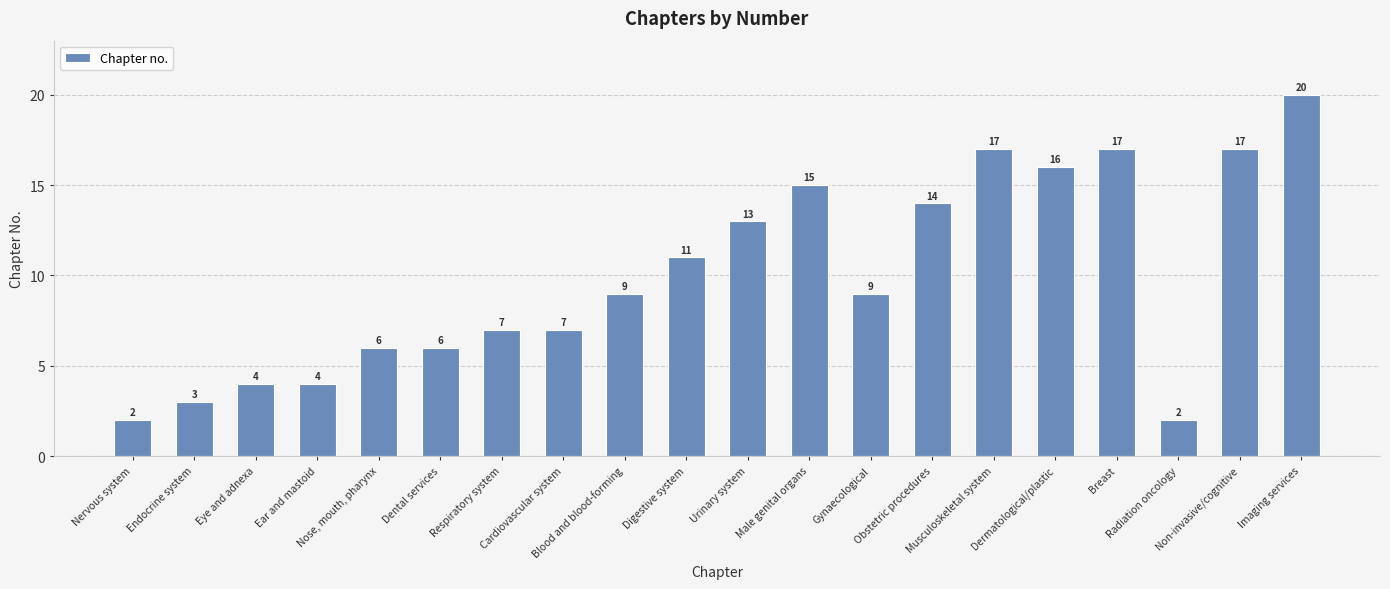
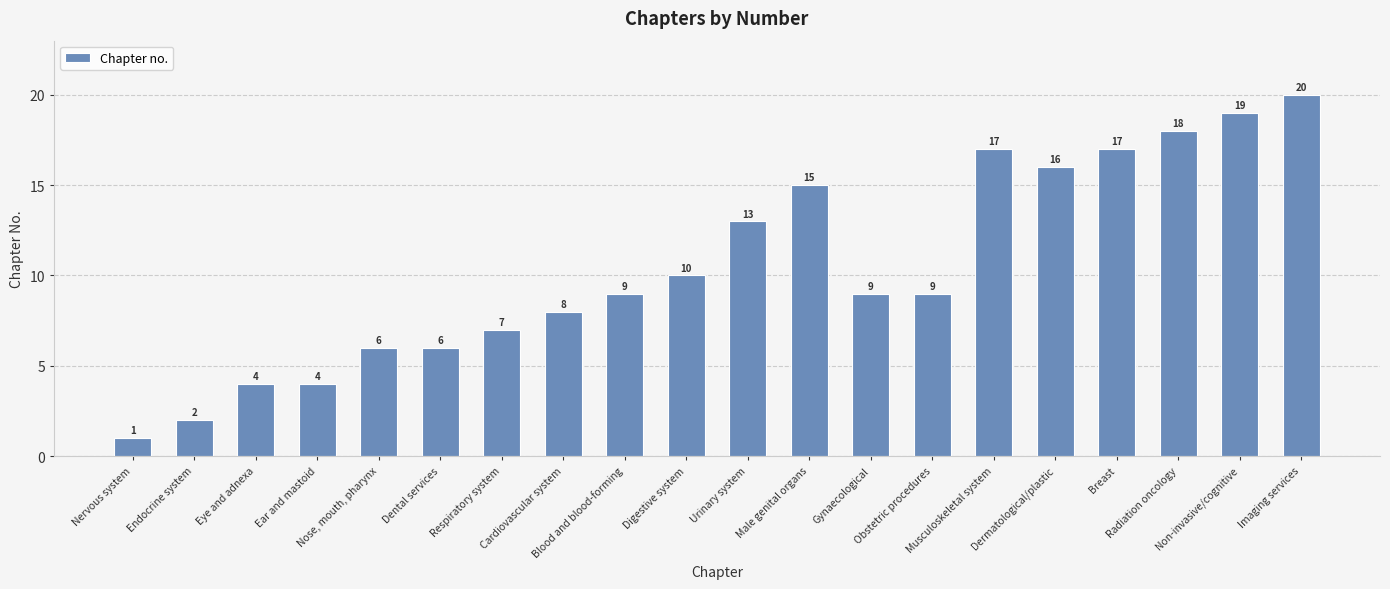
Nervous system: 2 -> 1
Endocrine system: 3 -> 2
Cardiovascular system: 7 -> 8
Digestive system: 11 -> 10
Obstetric procedures: 14 -> 9
Radiation oncology: 2 -> 18
Non-invasive/cognitive: 17 -> 19
